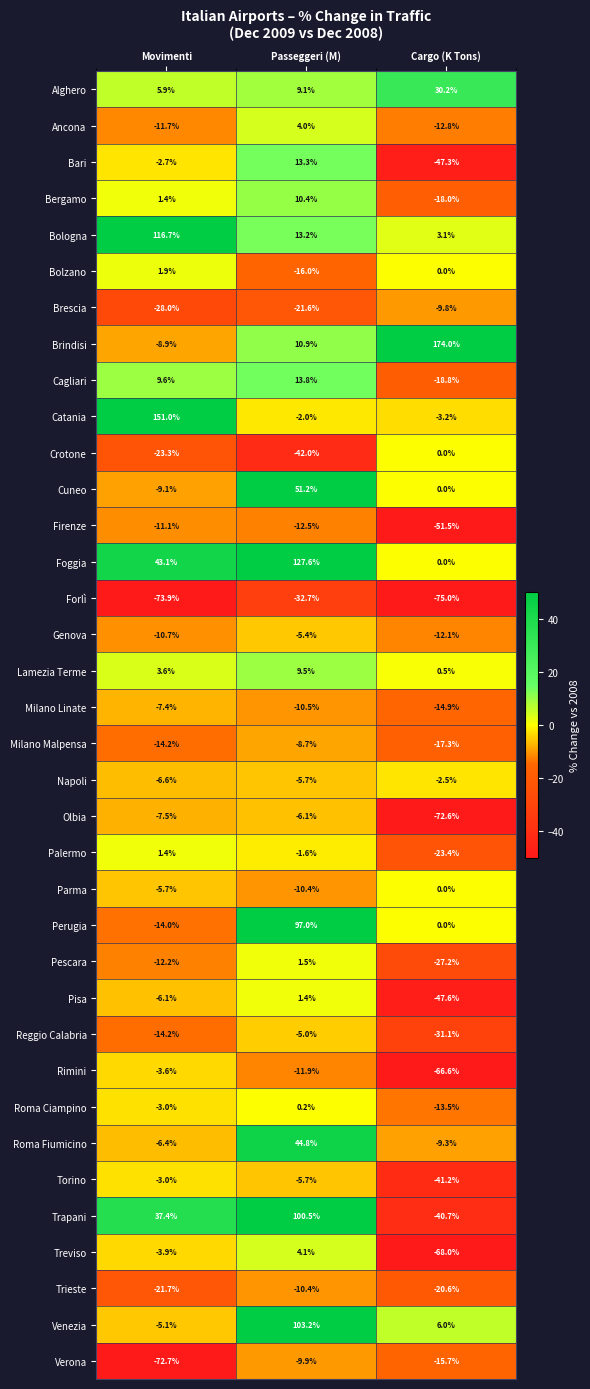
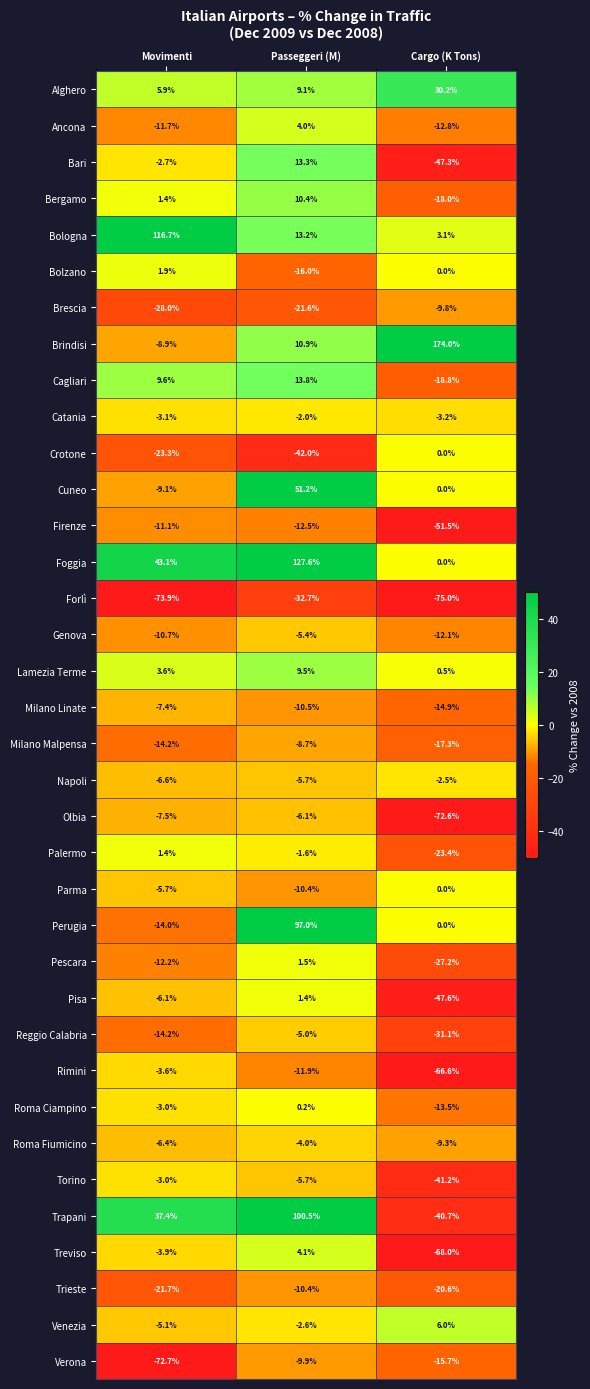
Catania, Movimenti: 151.0% -> -3.1%
Roma Fiumicino, Passeggeri (M): 44.8% -> -4.0%
Venezia, Passeggeri (M): 103.2% -> -2.6%
